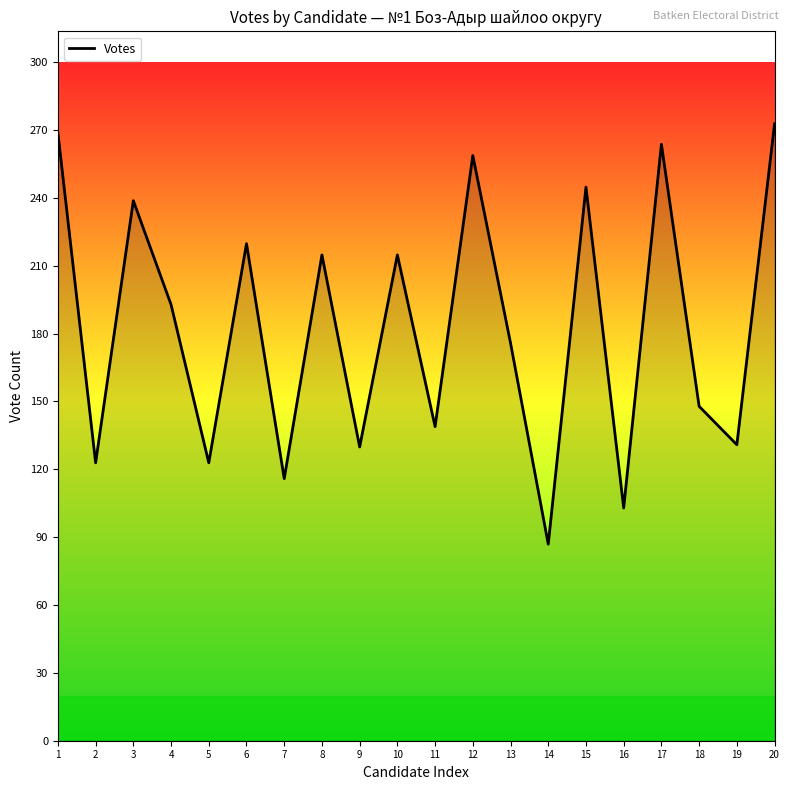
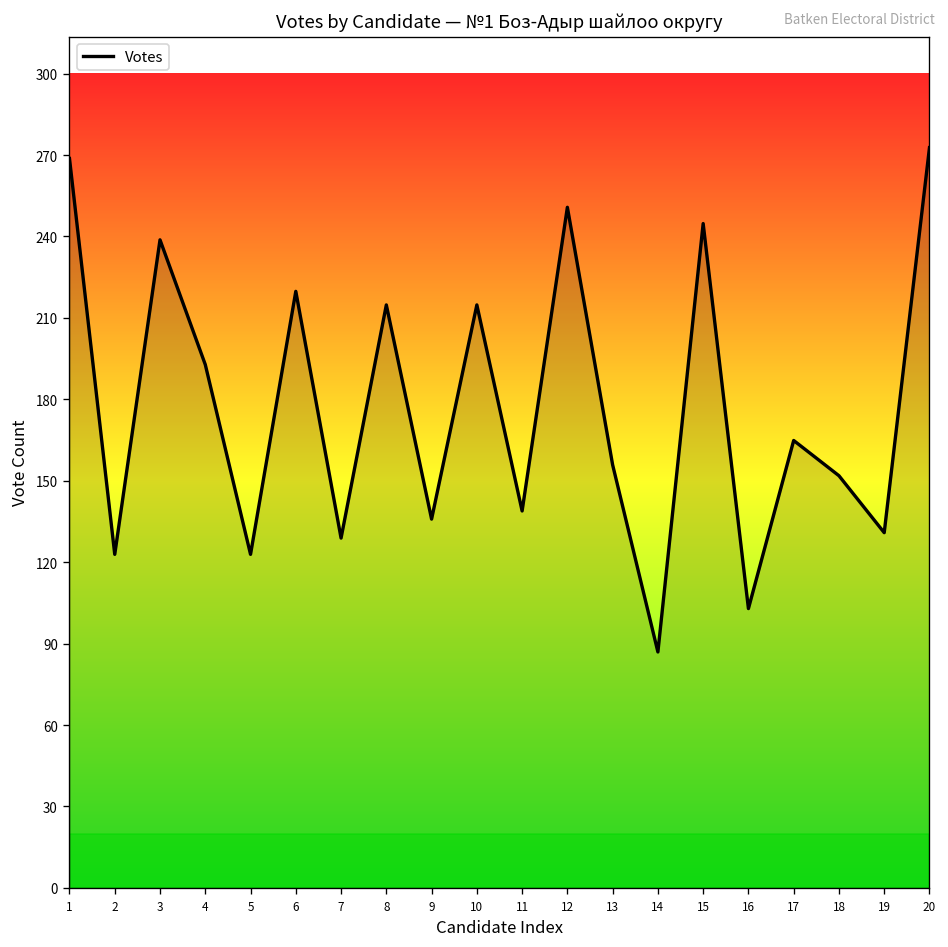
7: 116 -> 129
9: 130 -> 136
12: 259 -> 251
13: 176 -> 156
17: 264 -> 165
18: 148 -> 152
